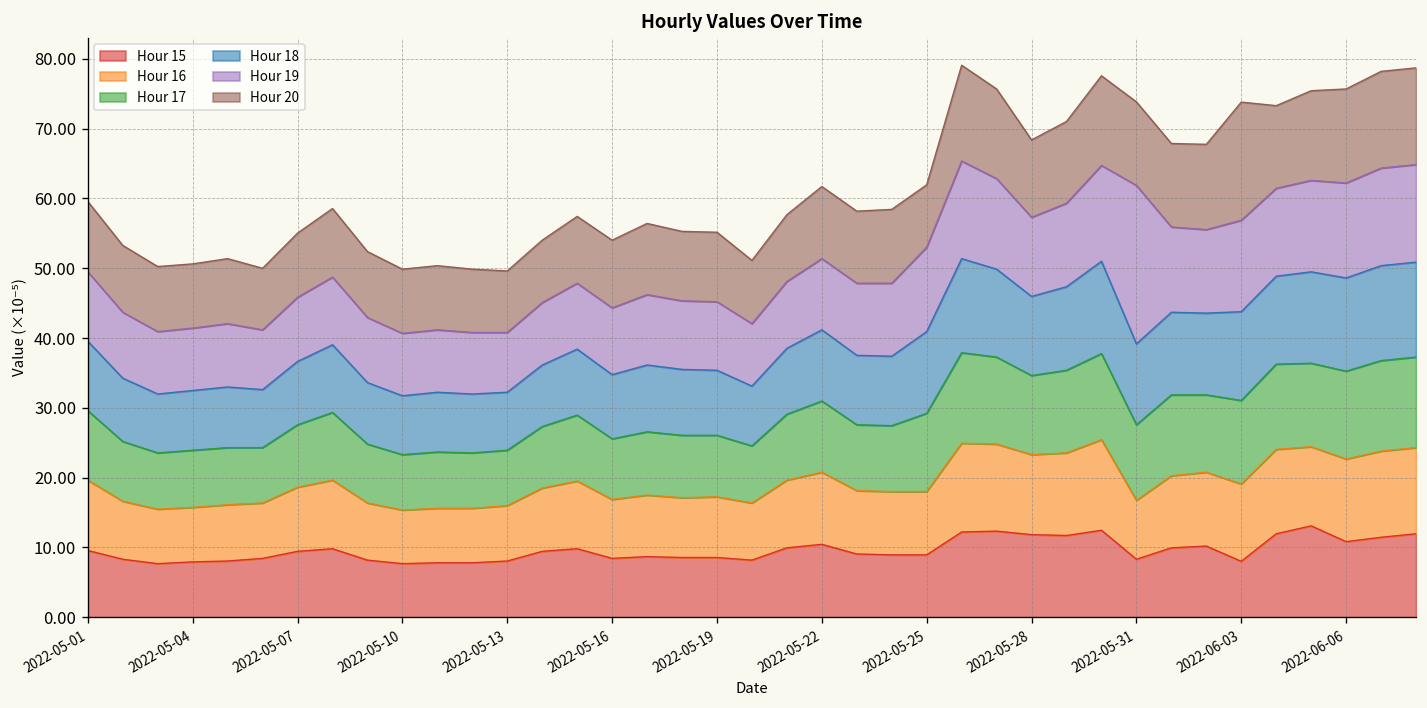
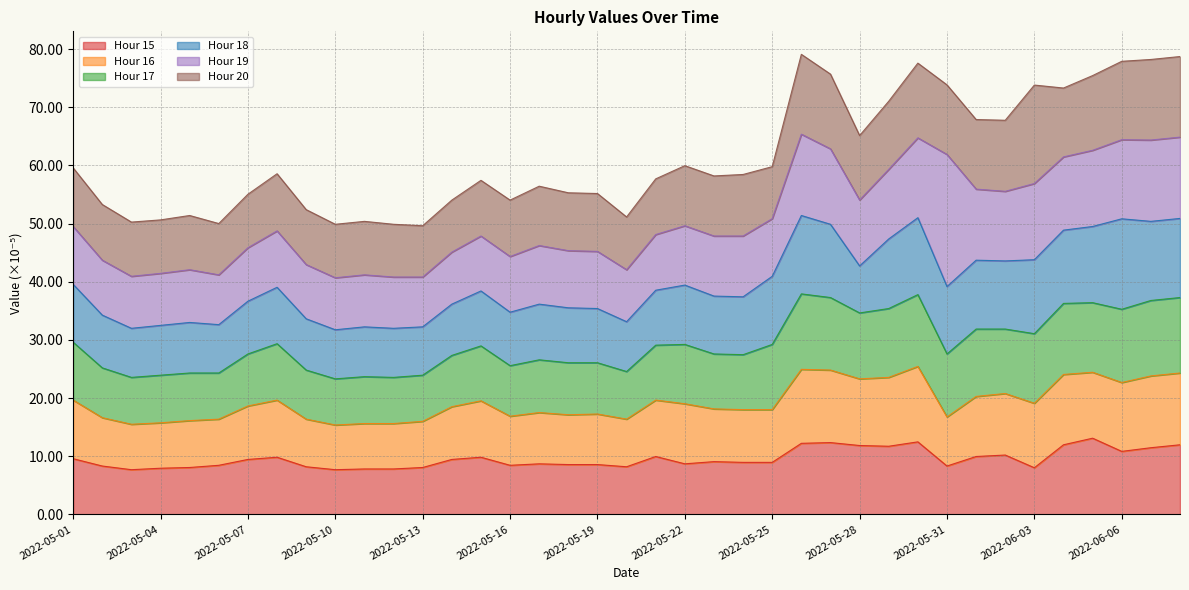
Hour 15, 2022-05-22: 10 -> 9
Hour 19, 2022-05-25: 12 -> 10
Hour 18, 2022-05-28: 11 -> 8
Hour 18, 2022-06-06: 13 -> 16
